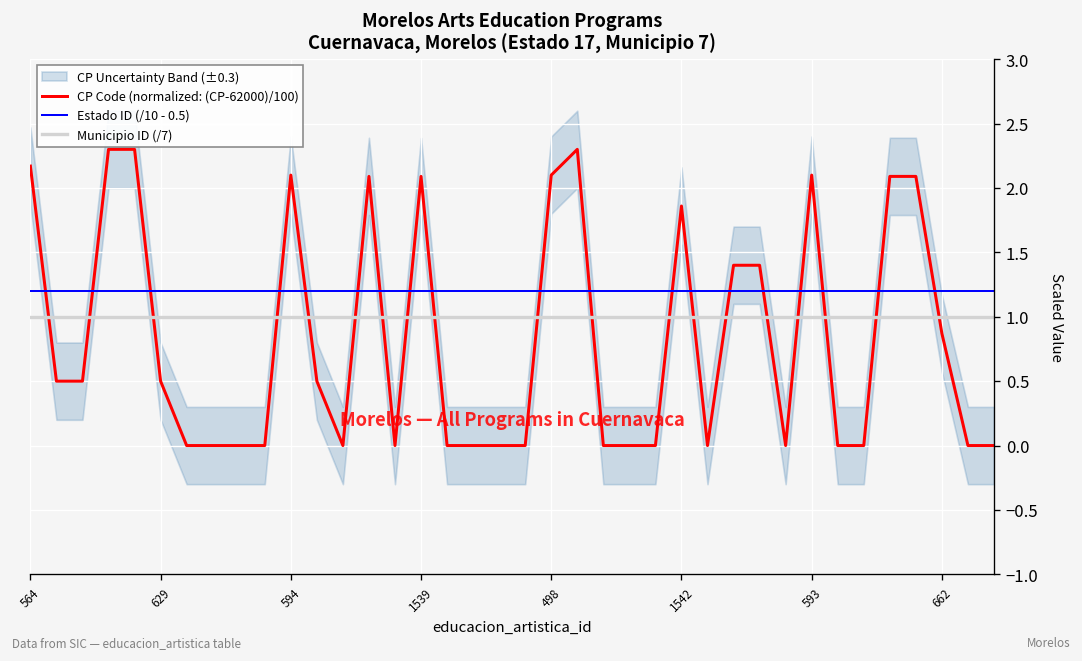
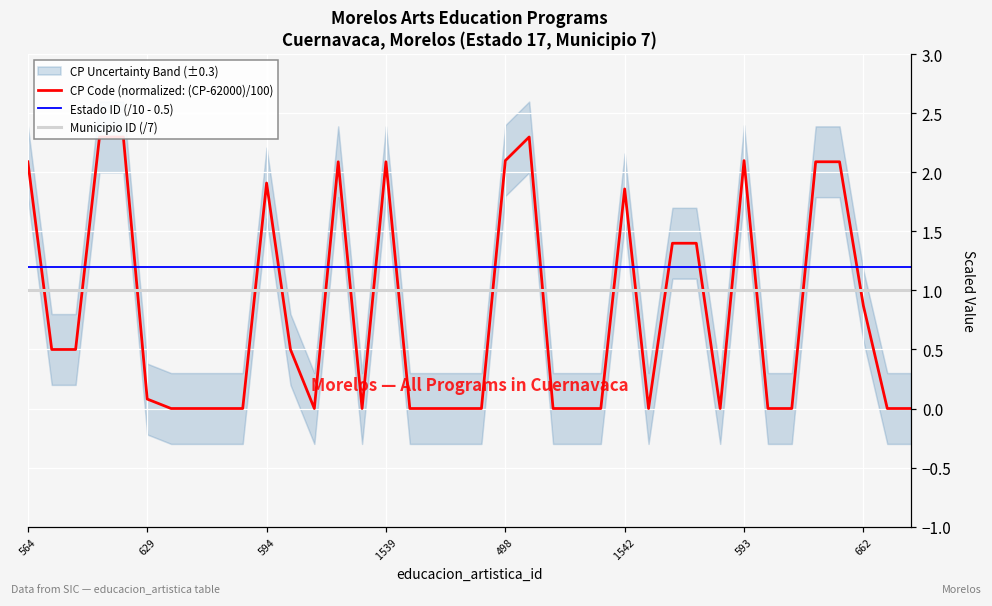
CP Code (normalized: (CP-62000)/100), 564: 2.17 -> 2.09
CP Code (normalized: (CP-62000)/100), 629: 0.50 -> 0.08
CP Code (normalized: (CP-62000)/100), 594: 2.10 -> 1.91
